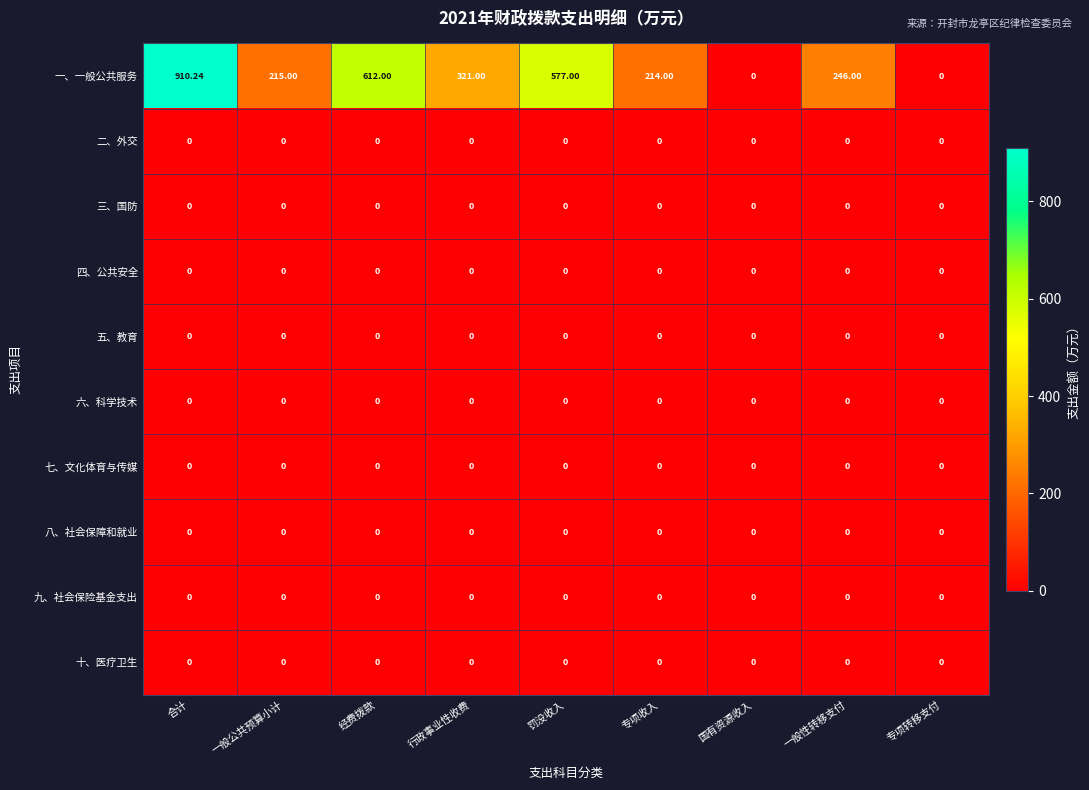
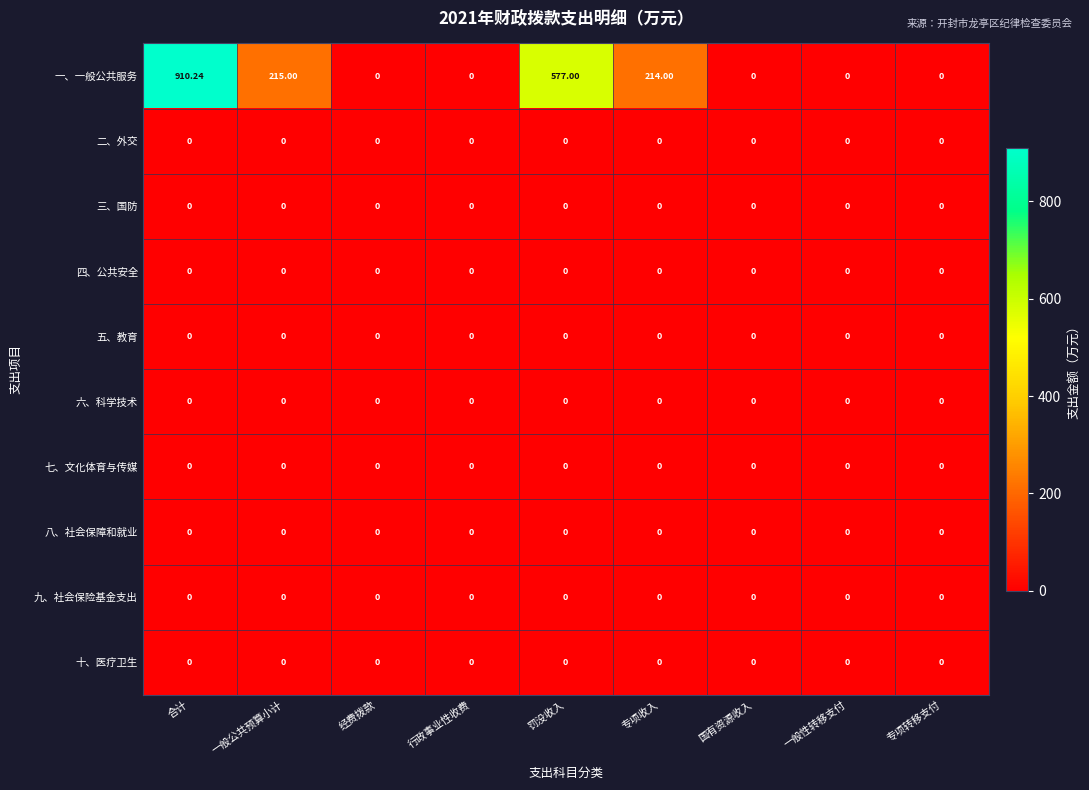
一、一般公共服务, 经费拨款: 612.00 -> 0
一、一般公共服务, 行政事业性收费: 321.00 -> 0
一、一般公共服务, 一般性转移支付: 246.00 -> 0
